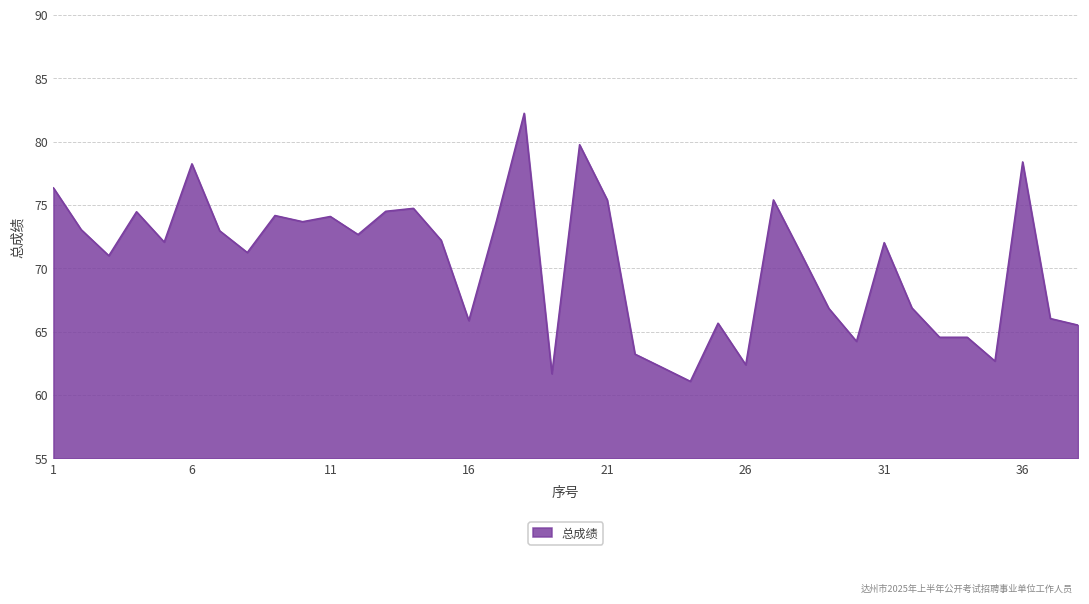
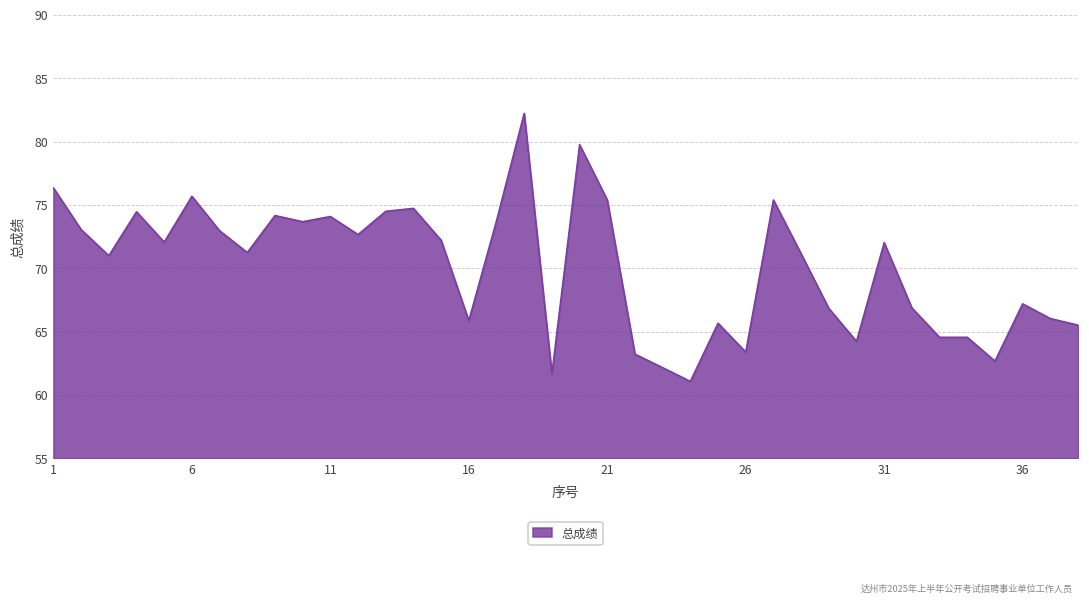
6: 78.3 -> 75.7
26: 62.4 -> 63.4
36: 78.4 -> 67.2
